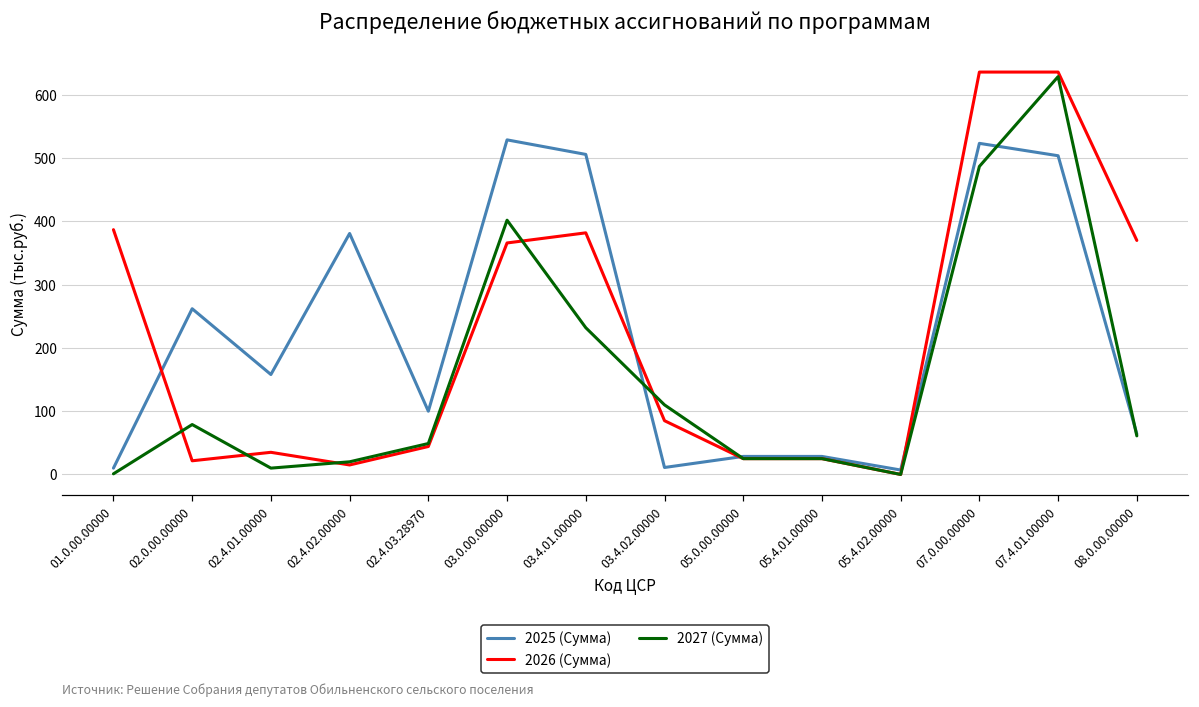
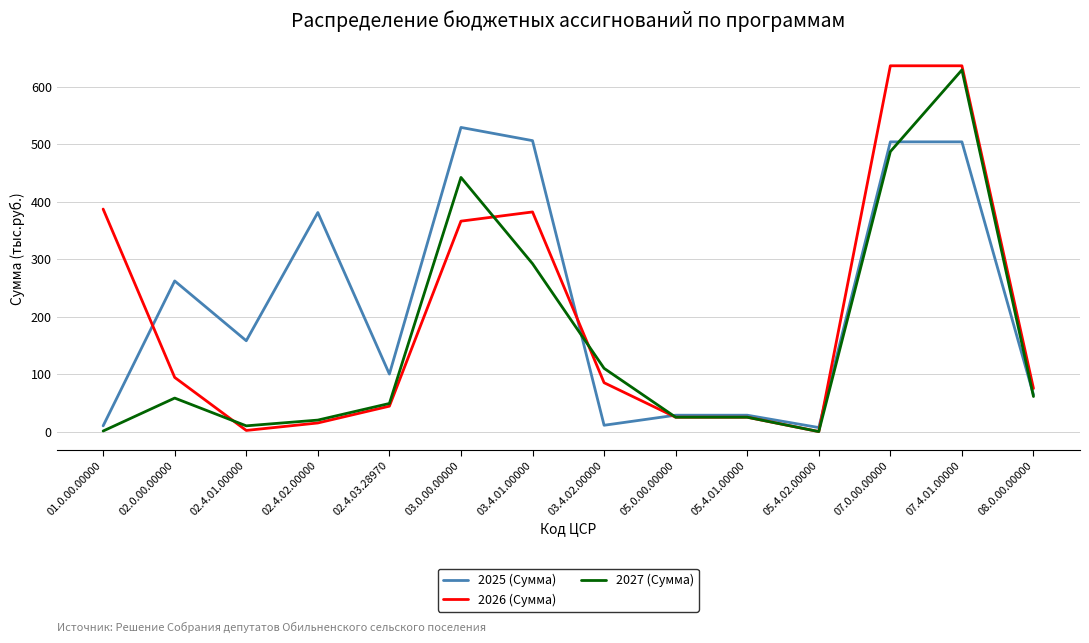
2026 (Сумма), 02.0.00.00000: 20 -> 90
2027 (Сумма), 02.0.00.00000: 80 -> 60
2026 (Сумма), 02.4.01.00000: 40 -> 0
2027 (Сумма), 03.0.00.00000: 400 -> 440
2027 (Сумма), 03.4.01.00000: 230 -> 290
2025 (Сумма), 07.0.00.00000: 520 -> 500
2026 (Сумма), 08.0.00.00000: 370 -> 80
